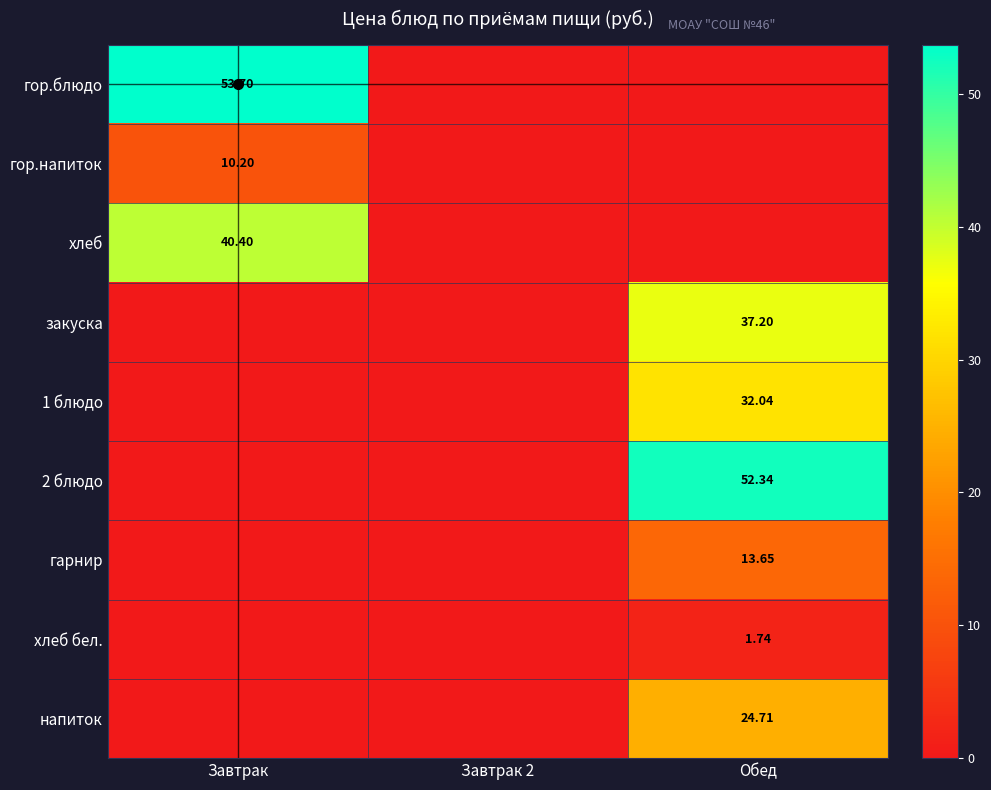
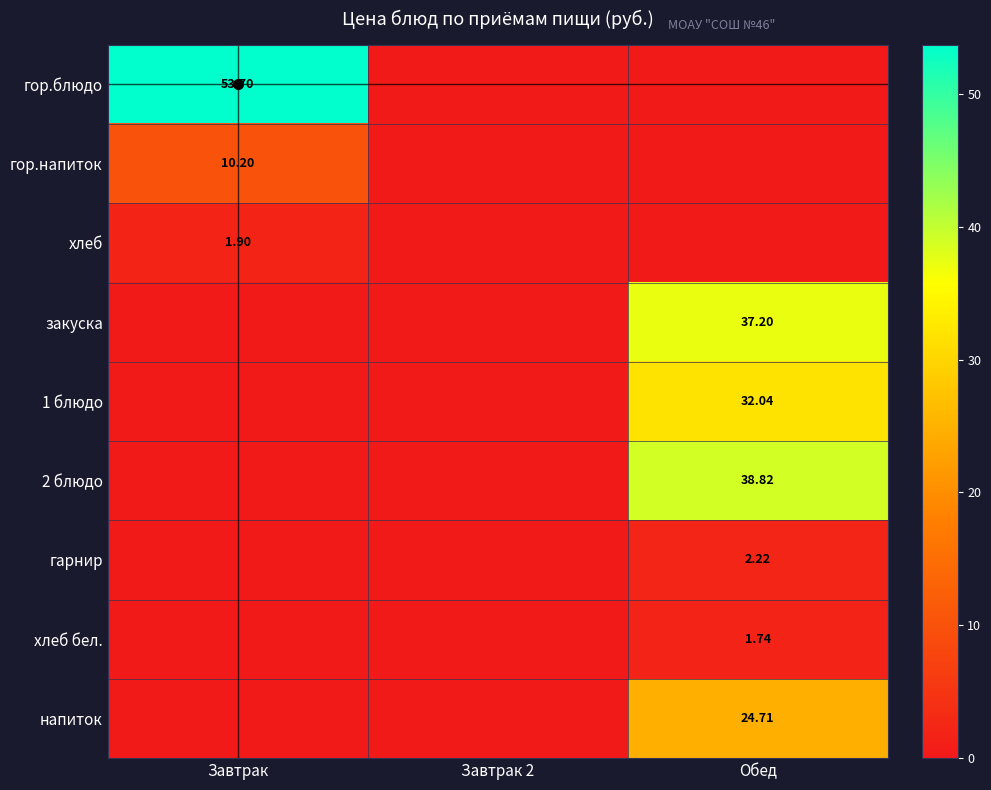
хлеб, Завтрак: 40.40 -> 1.90
2 блюдо, Обед: 52.34 -> 38.82
гарнир, Обед: 13.65 -> 2.22
